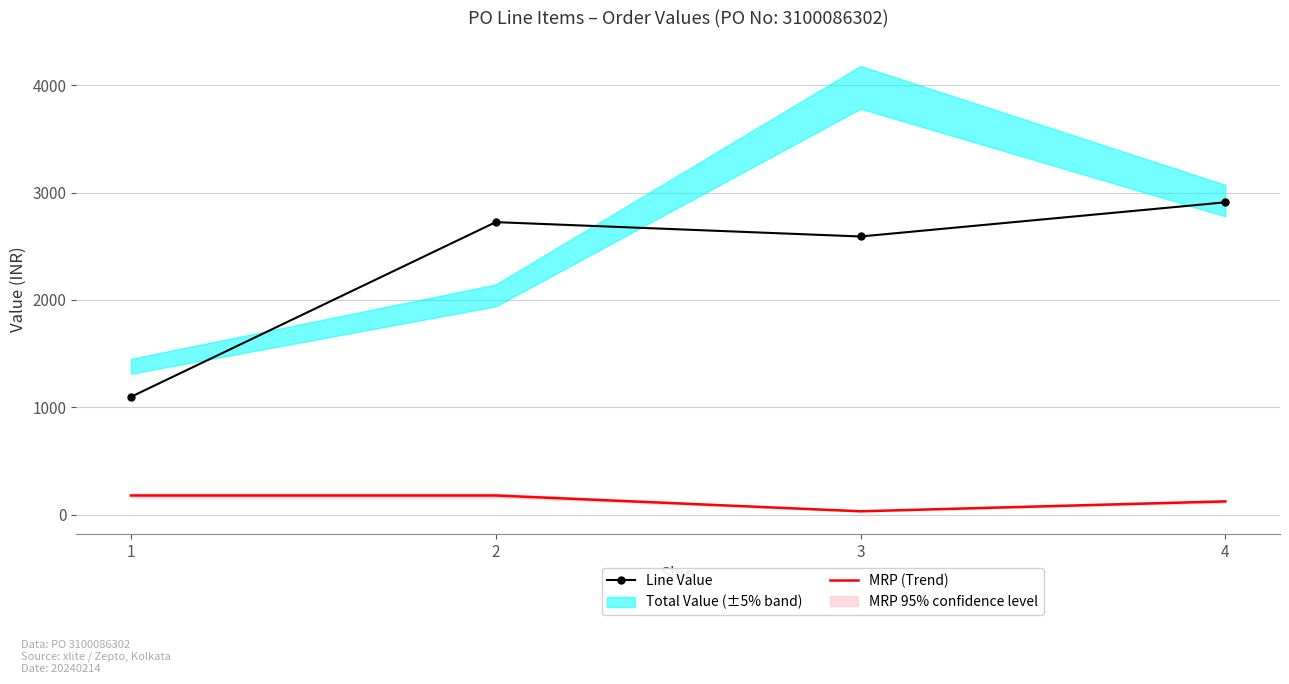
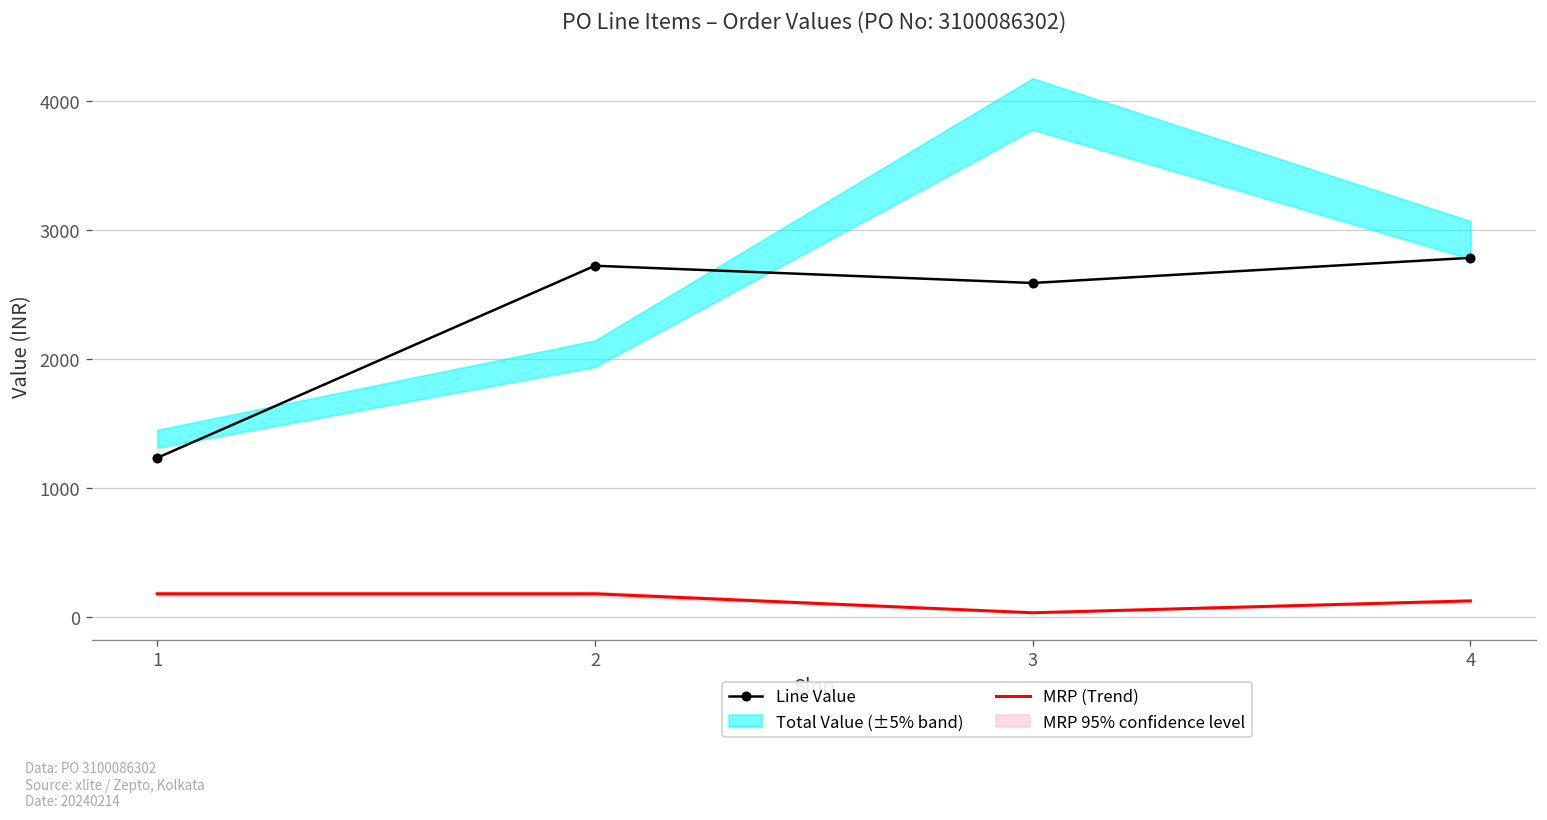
Line Value, 1: 1100 -> 1230
Line Value, 4: 2910 -> 2790
